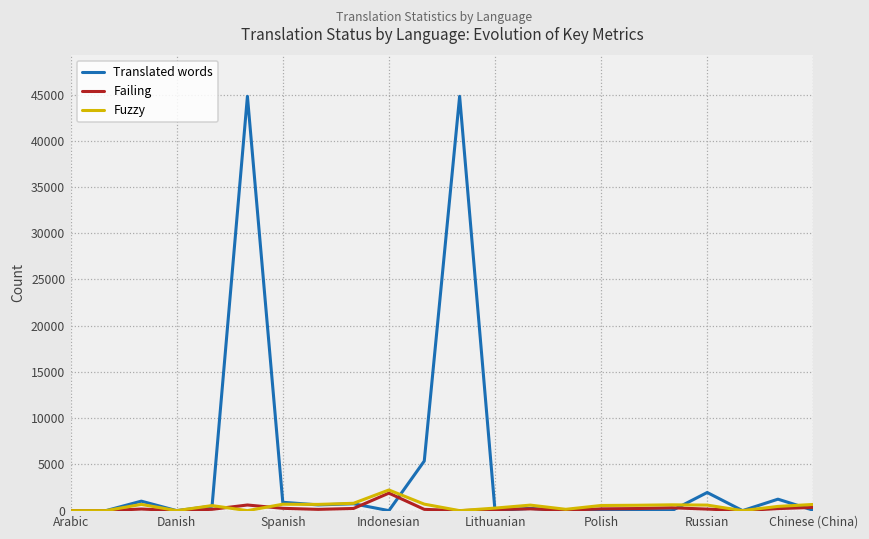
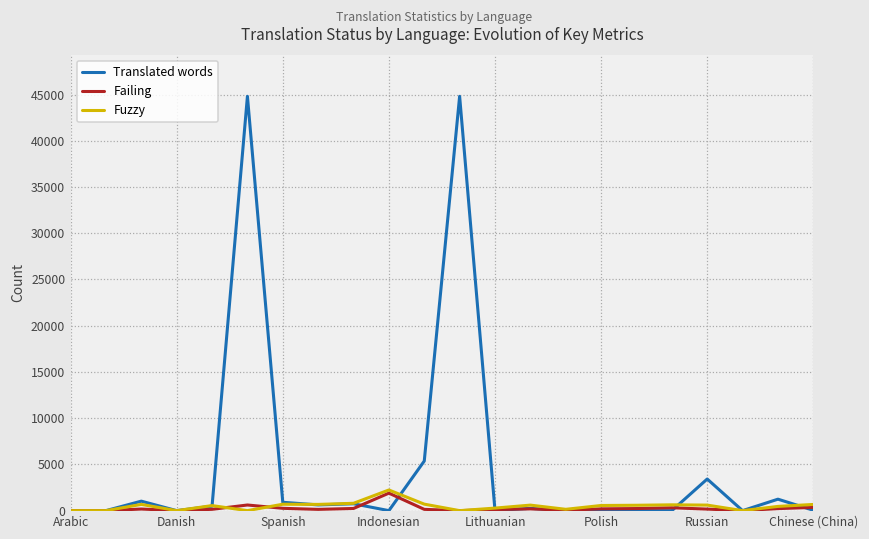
Translated words, Russian: 2000 -> 3000
